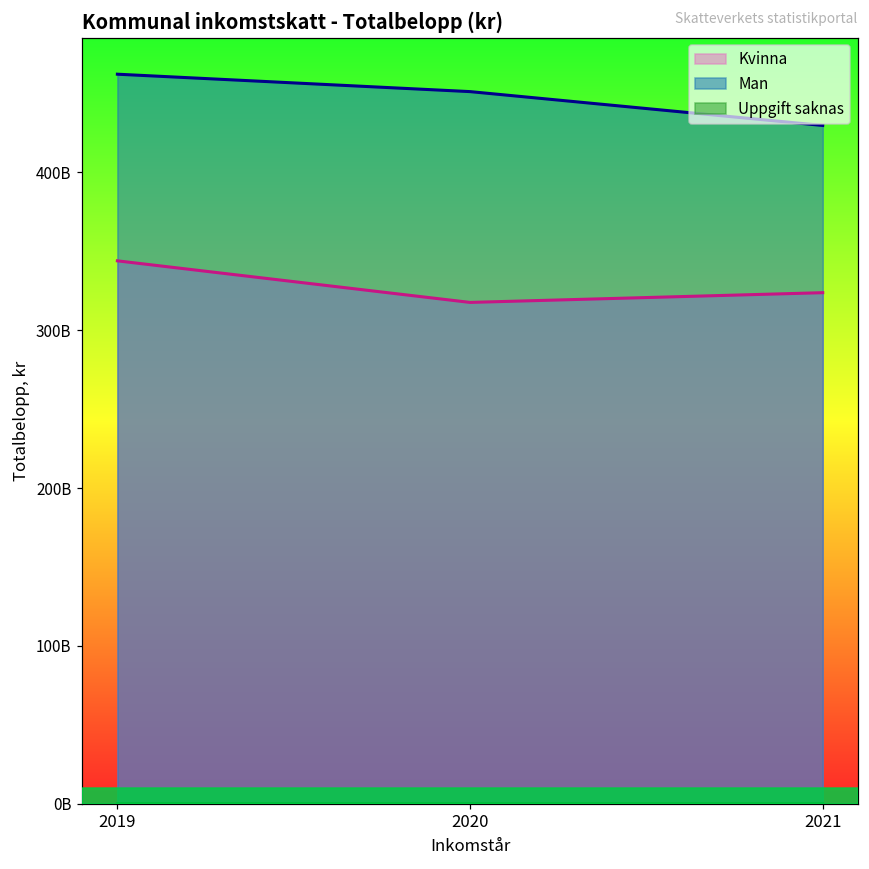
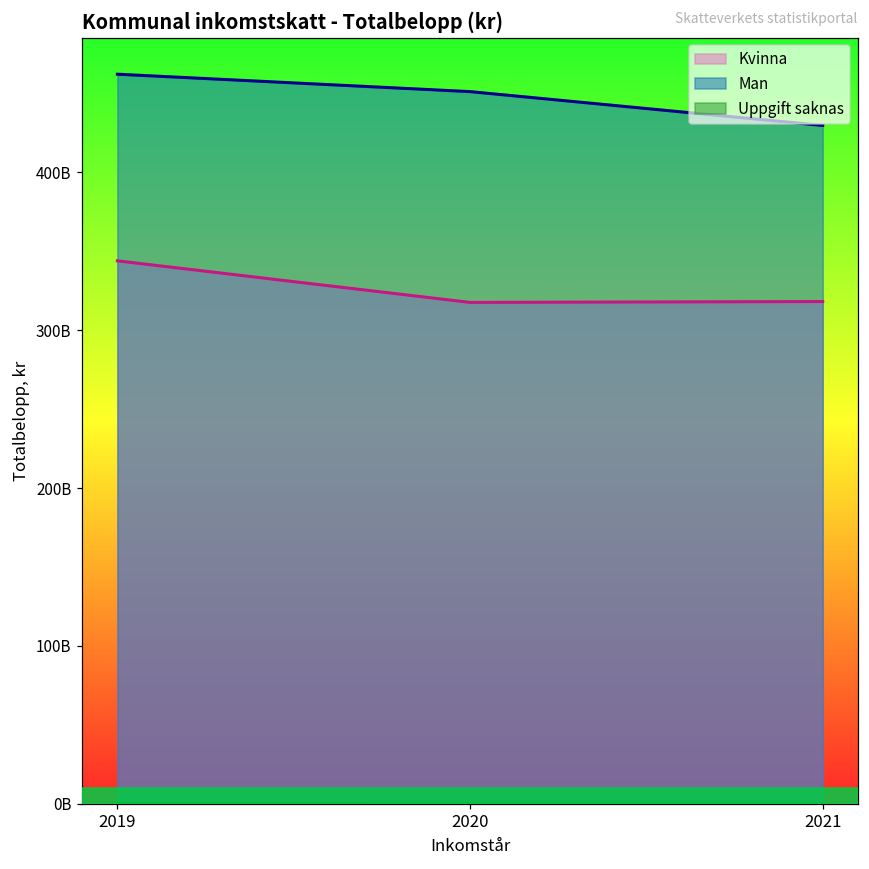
Kvinna, 2021: 324000000000 -> 318000000000
